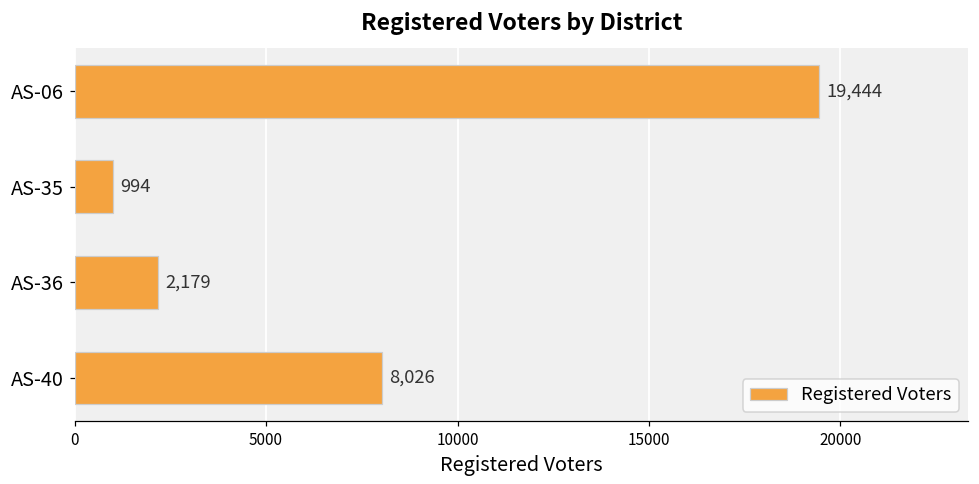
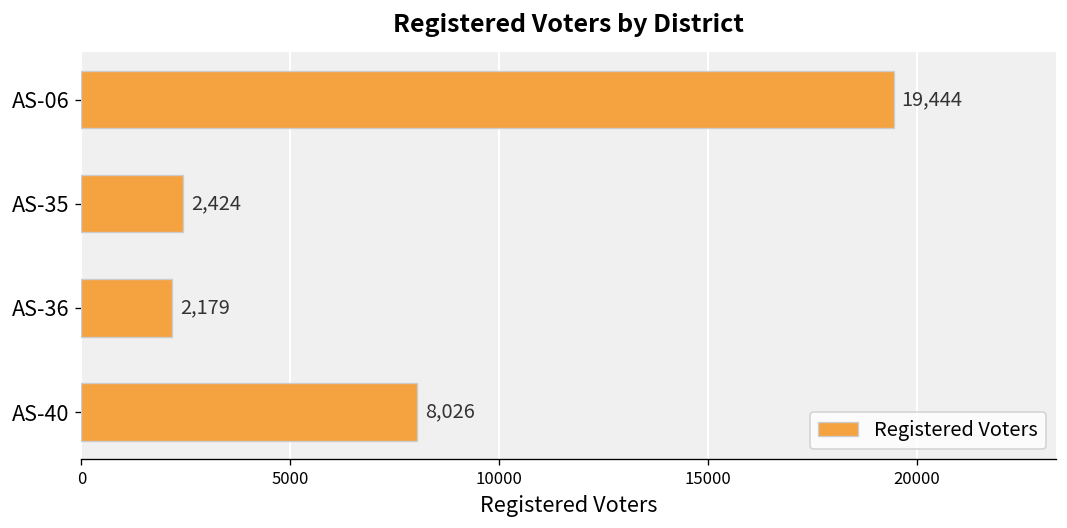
AS-35: 994 -> 2,424
